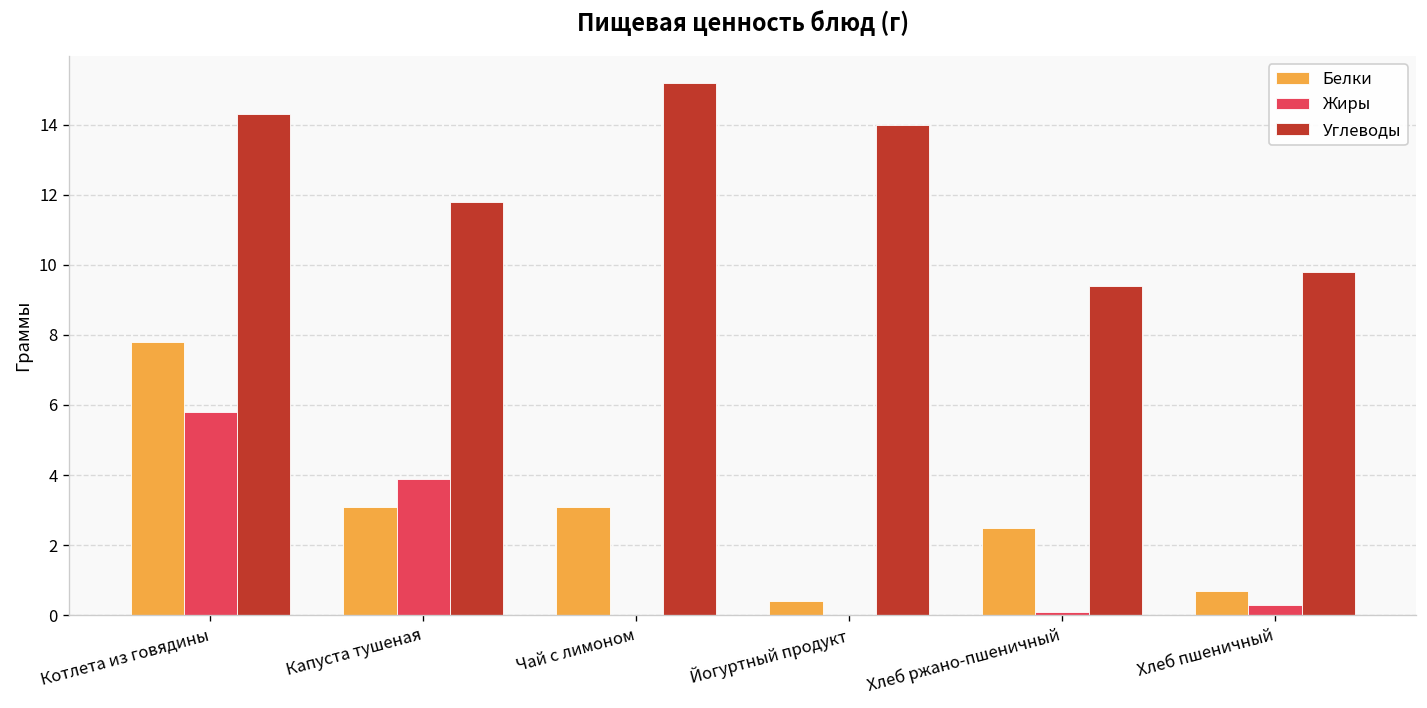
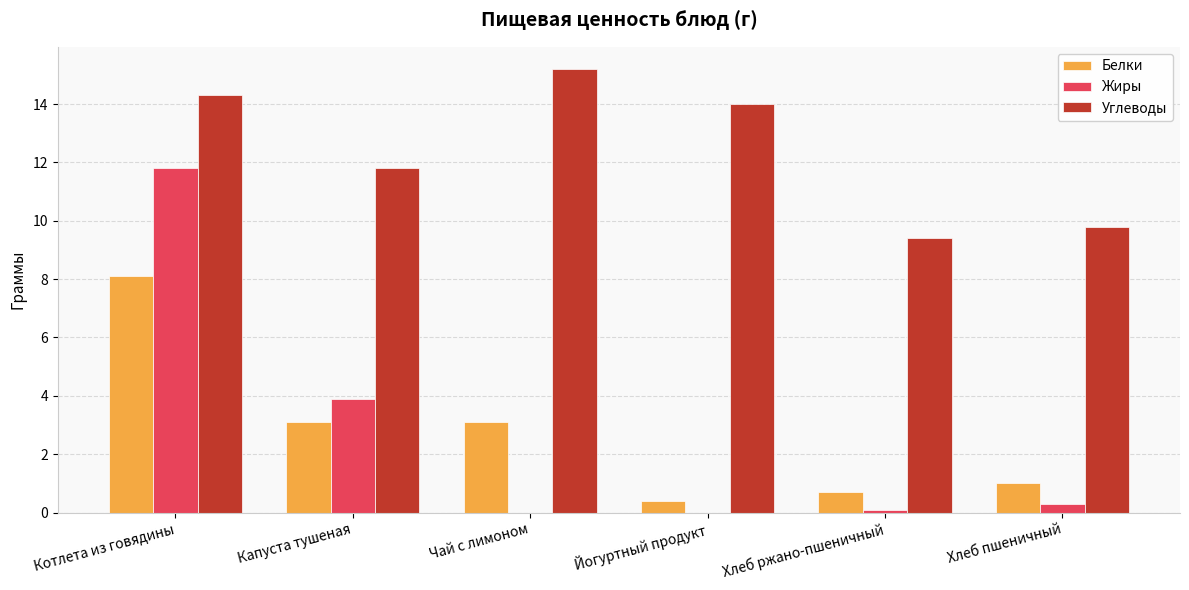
Белки, Котлета из говядины: 7.8 -> 8.1
Жиры, Котлета из говядины: 5.8 -> 11.8
Белки, Хлеб ржано-пшеничный: 2.5 -> 0.7
Белки, Хлеб пшеничный: 0.7 -> 1.0
